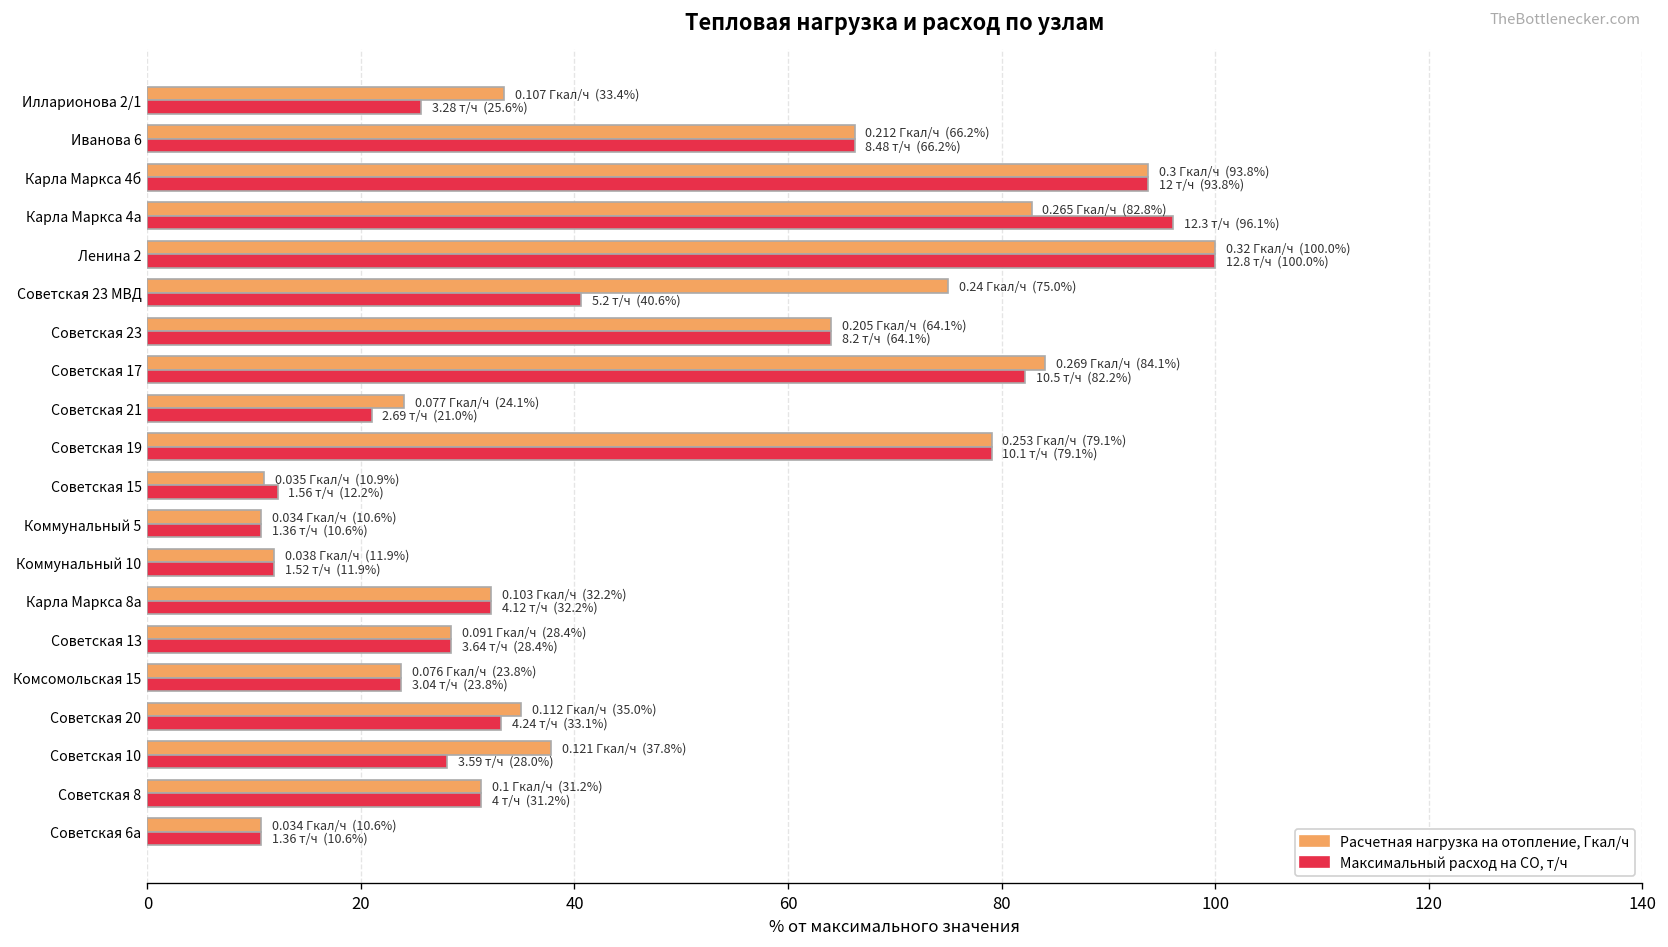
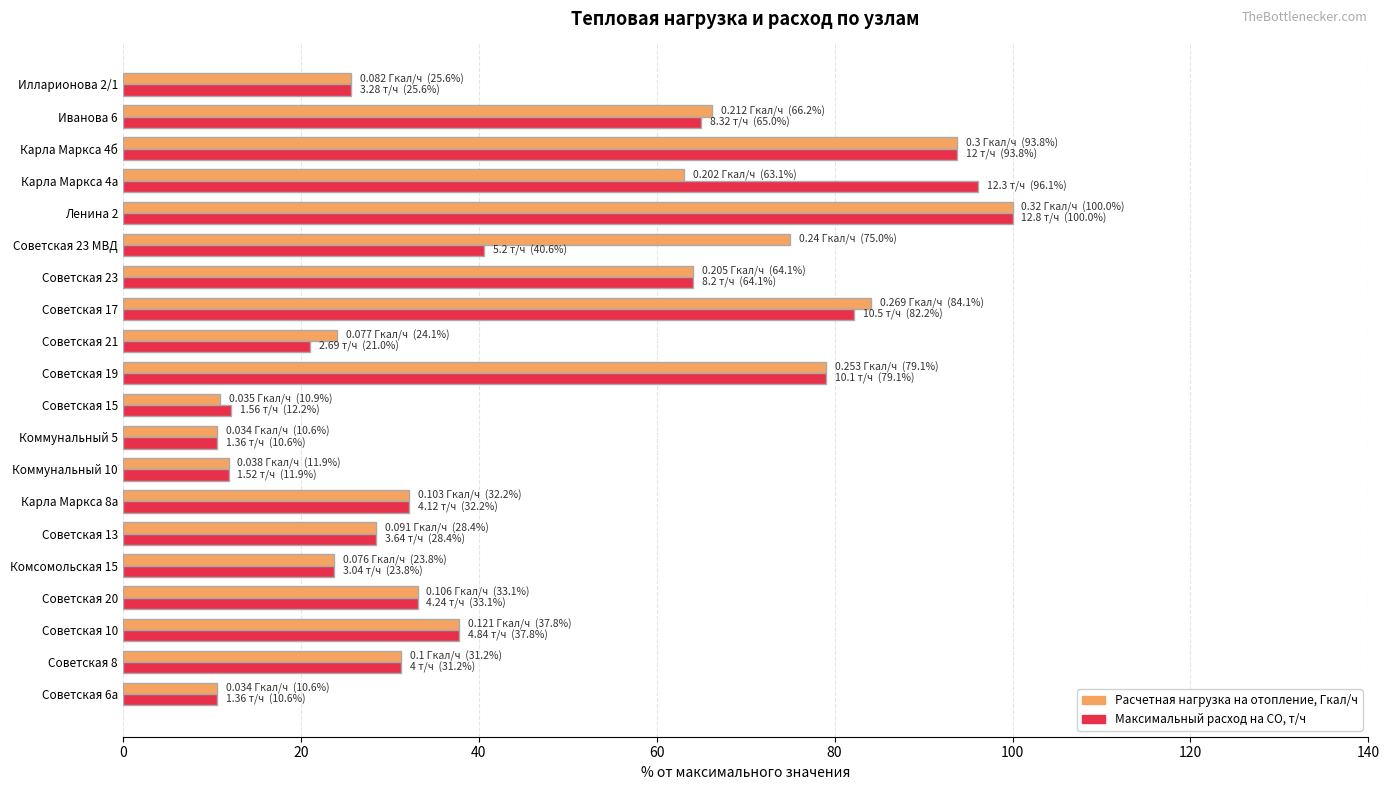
Расчетная нагрузка на отопление, Гкал/ч, Илларионова 2/1: 0.107 Гкал/ч (33.4%) -> 0.082 Гкал/ч (25.6%)
Максимальный расход на СО, т/ч, Иванова 6: 8.48 т/ч (66.2%) -> 8.32 т/ч (65.0%)
Расчетная нагрузка на отопление, Гкал/ч, Карла Маркса 4а: 0.265 Гкал/ч (82.8%) -> 0.202 Гкал/ч (63.1%)
Расчетная нагрузка на отопление, Гкал/ч, Советская 20: 0.112 Гкал/ч (35.0%) -> 0.106 Гкал/ч (33.1%)
Максимальный расход на СО, т/ч, Советская 10: 3.59 т/ч (28.0%) -> 4.84 т/ч (37.8%)
